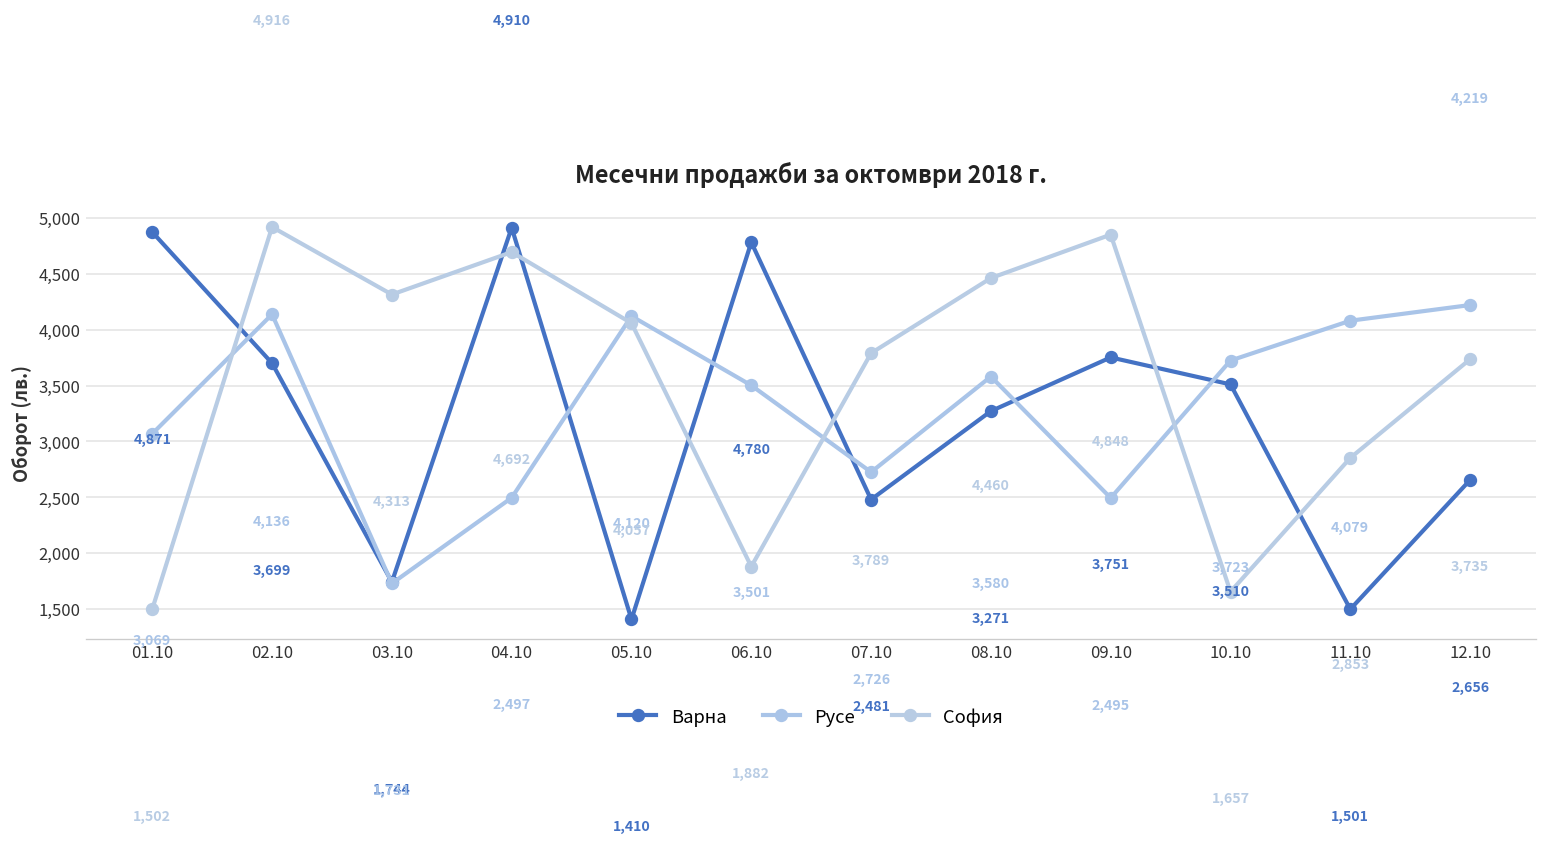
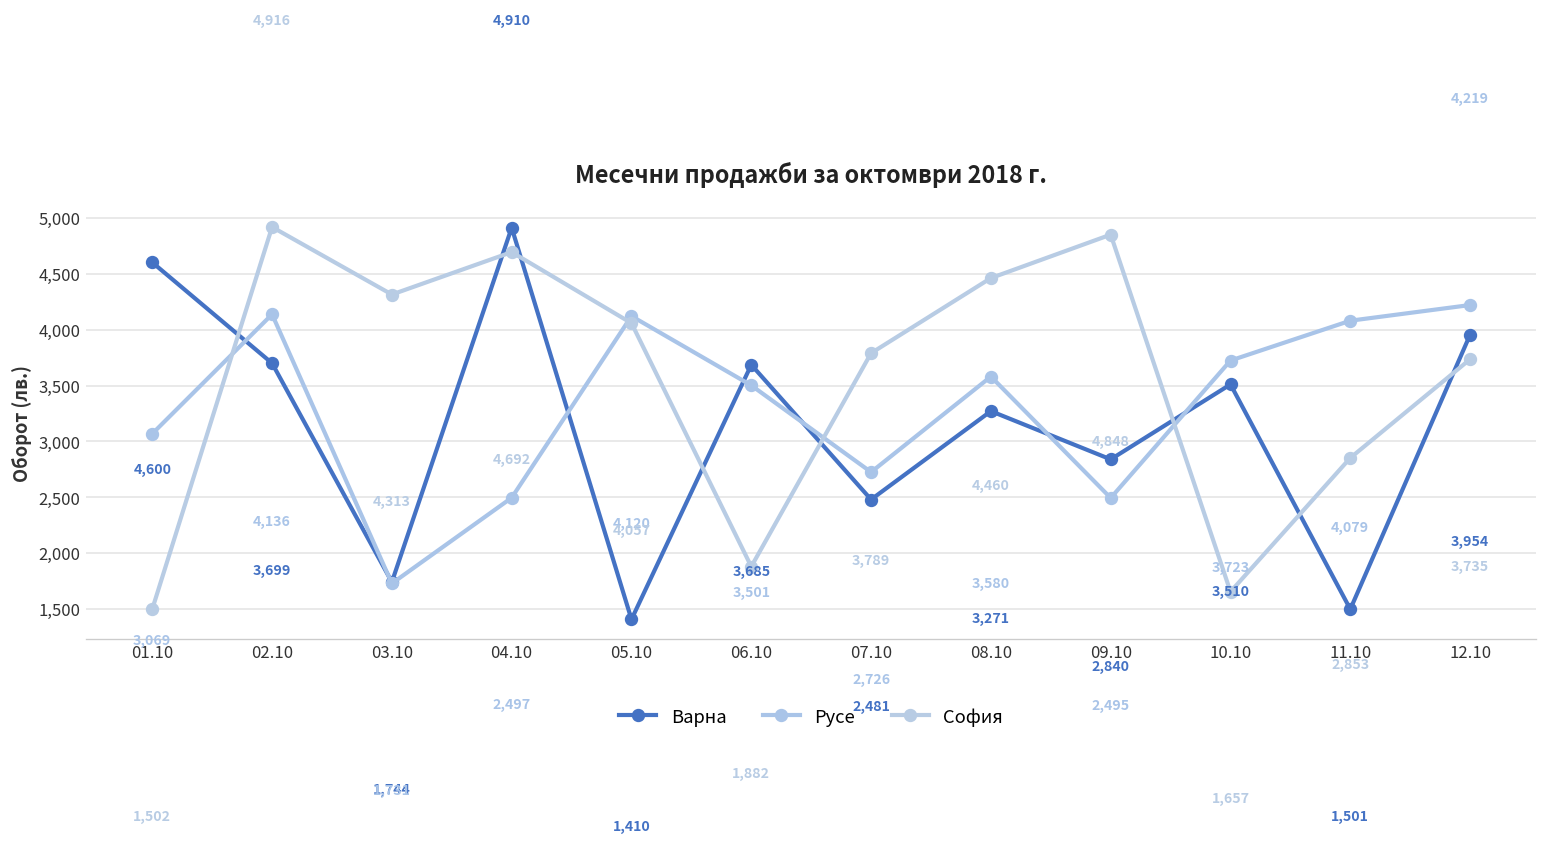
Варна, 01.10: 4,871 -> 4,600
Варна, 06.10: 4,780 -> 3,685
Варна, 09.10: 3,751 -> 2,840
Варна, 12.10: 2,656 -> 3,954
